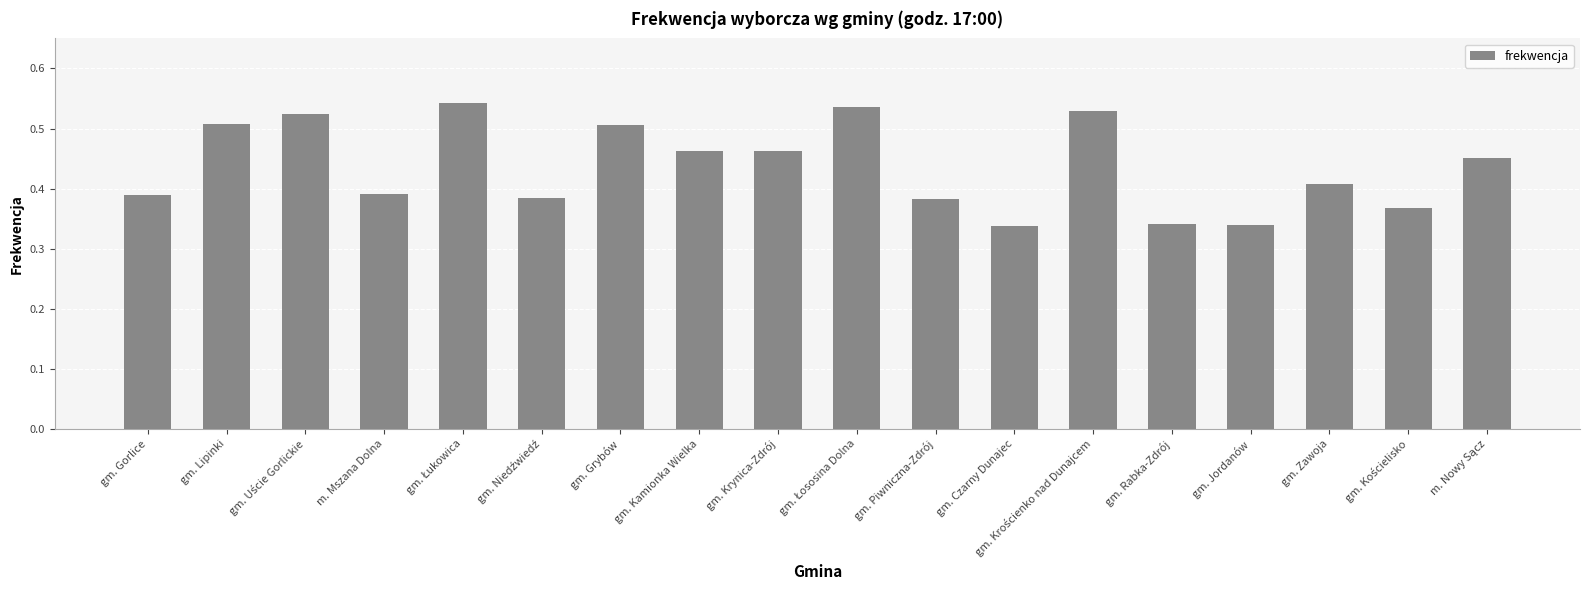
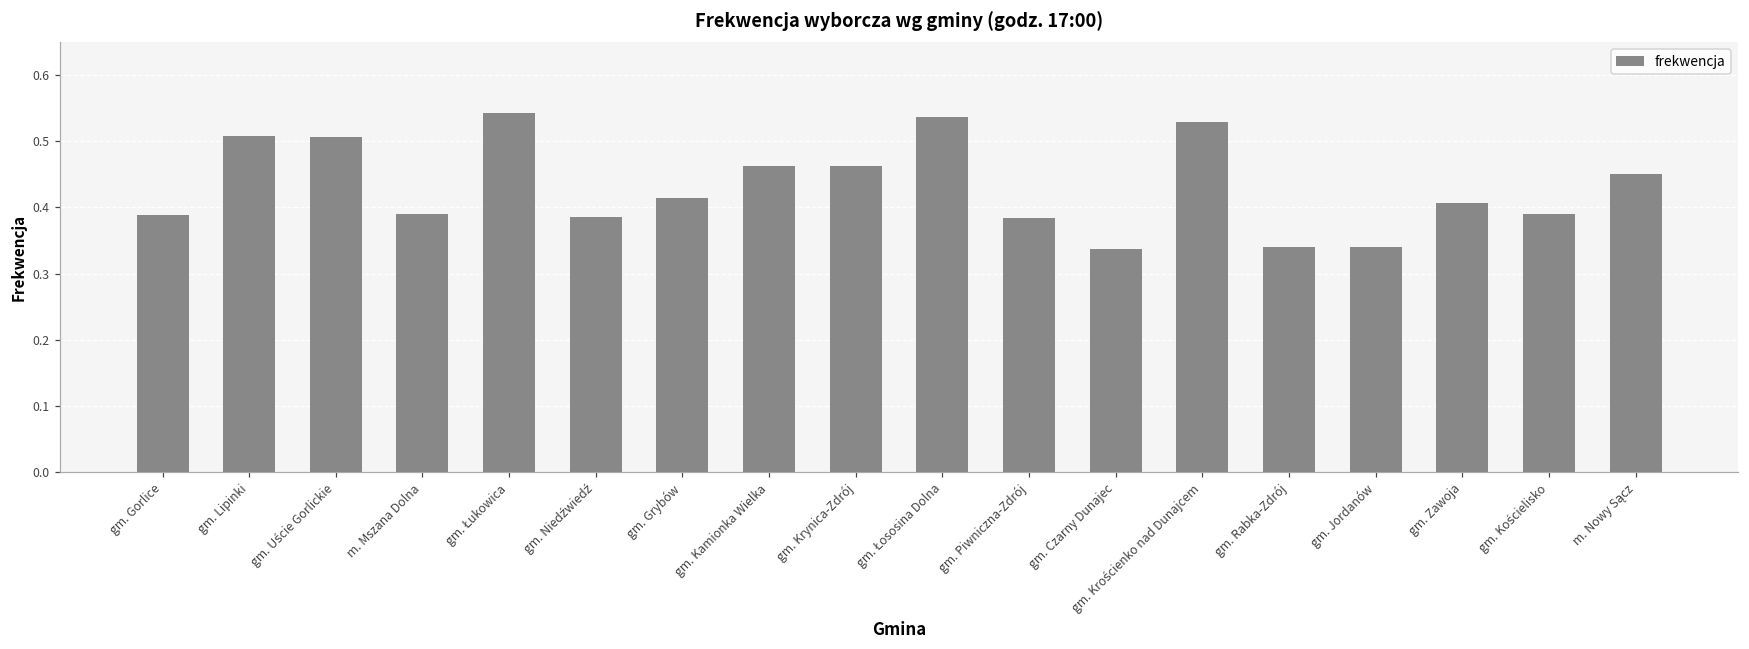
gm. Uście Gorlickie: 0.52 -> 0.51
gm. Grybów: 0.51 -> 0.42
gm. Kościelisko: 0.37 -> 0.39
